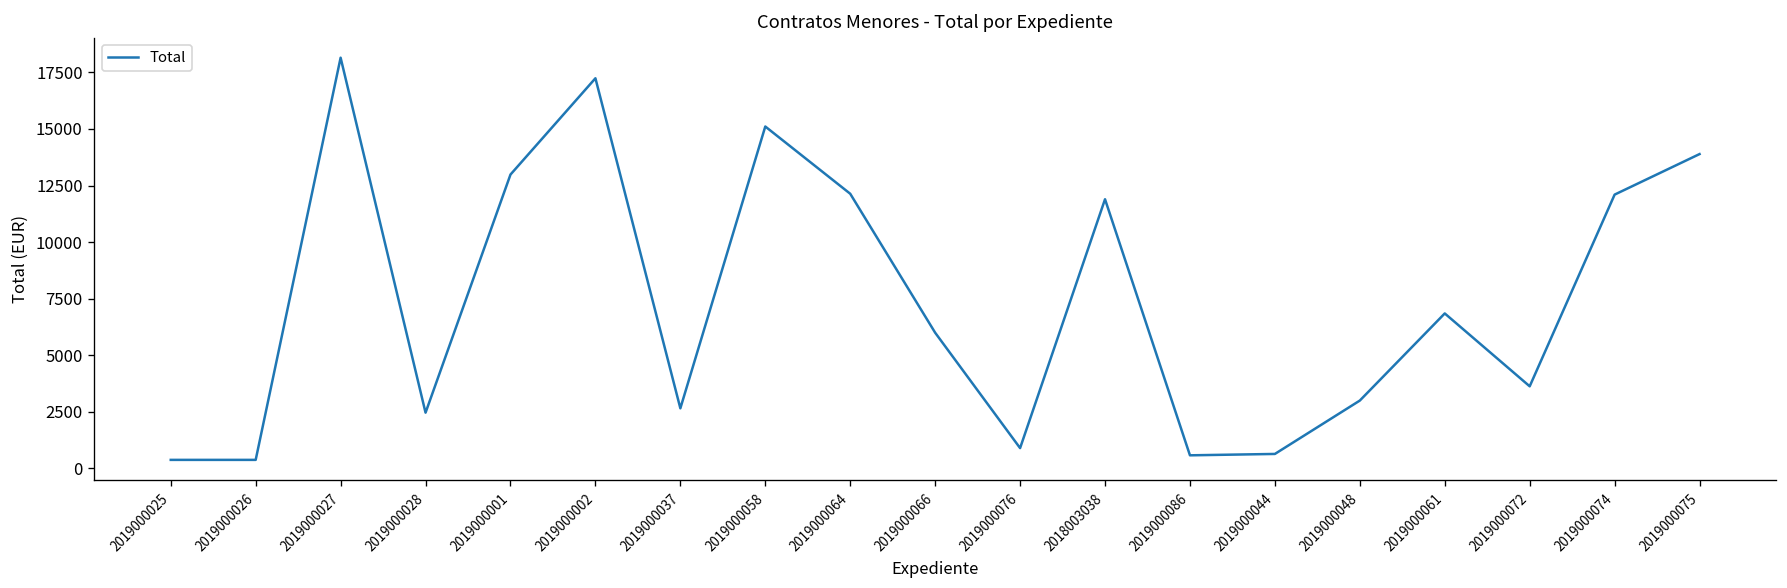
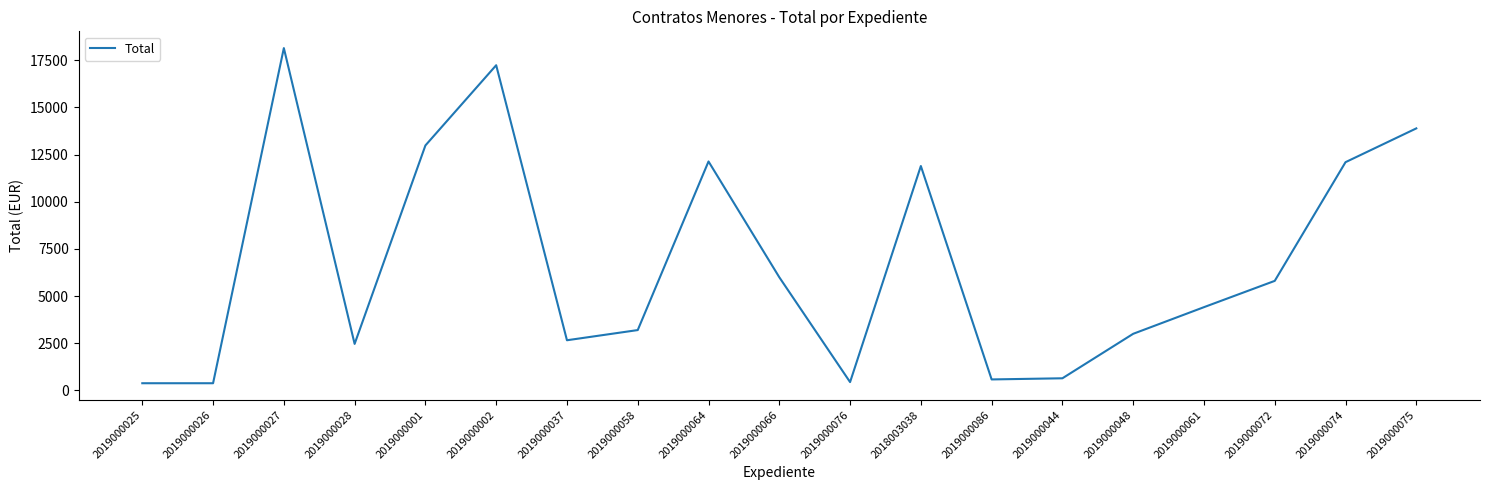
2019000058: 15100 -> 3200
2019000076: 900 -> 400
2019000061: 6900 -> 4400
2019000072: 3600 -> 5800
